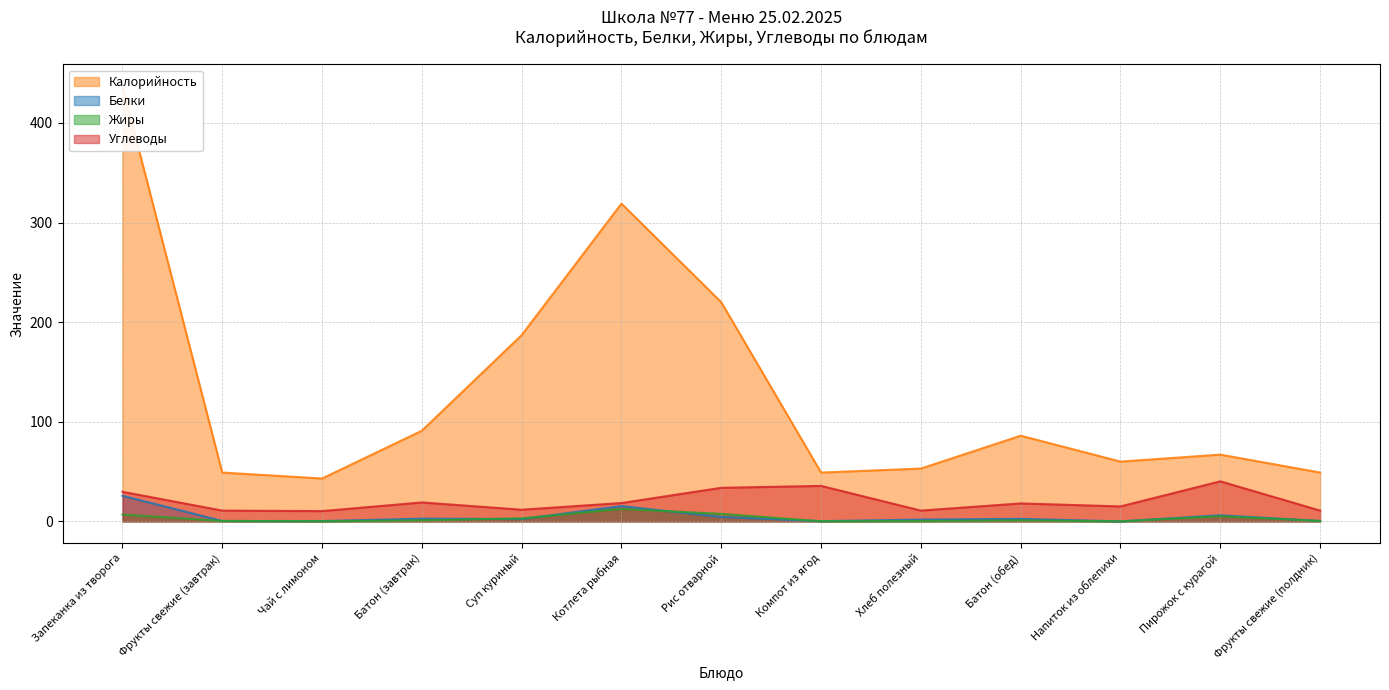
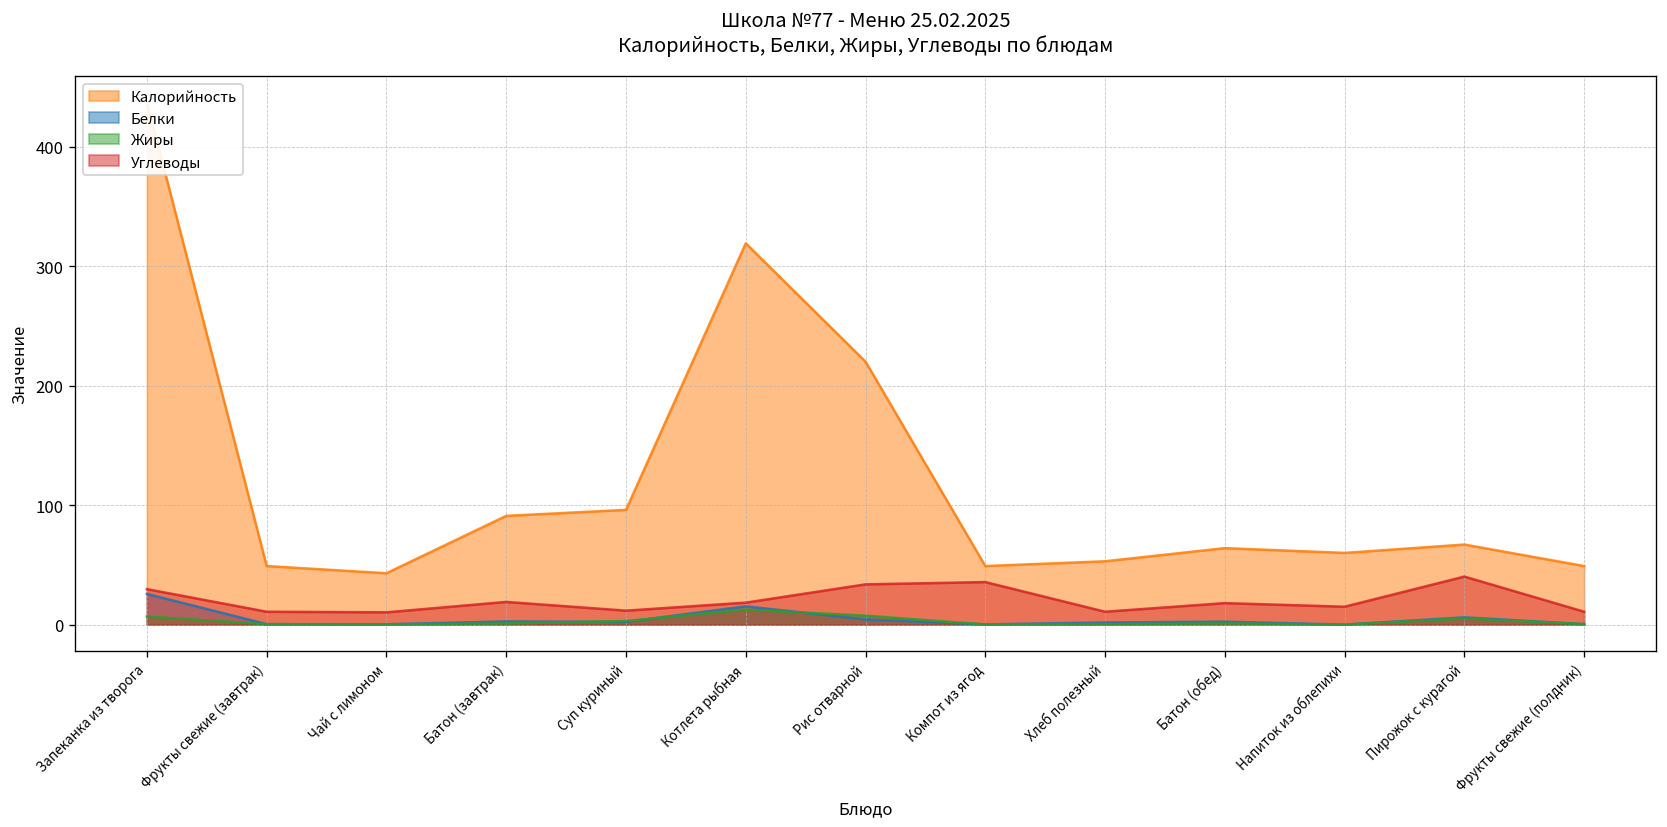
Калорийность, Суп куриный: 190 -> 100
Калорийность, Батон (обед): 90 -> 60
